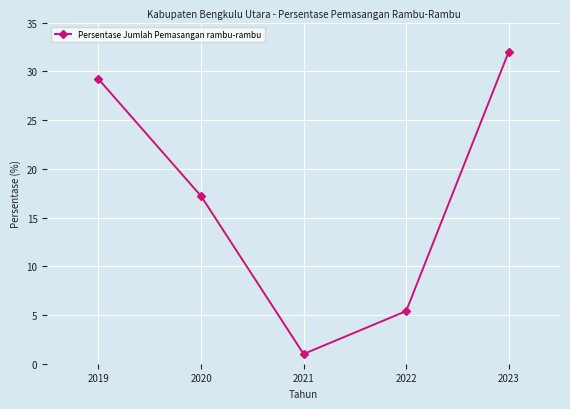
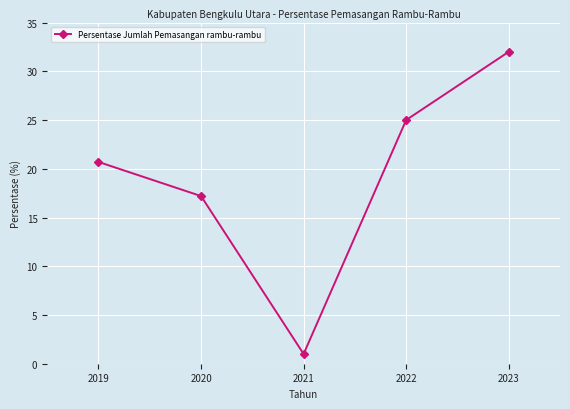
2019: 29 -> 21
2022: 5 -> 25
